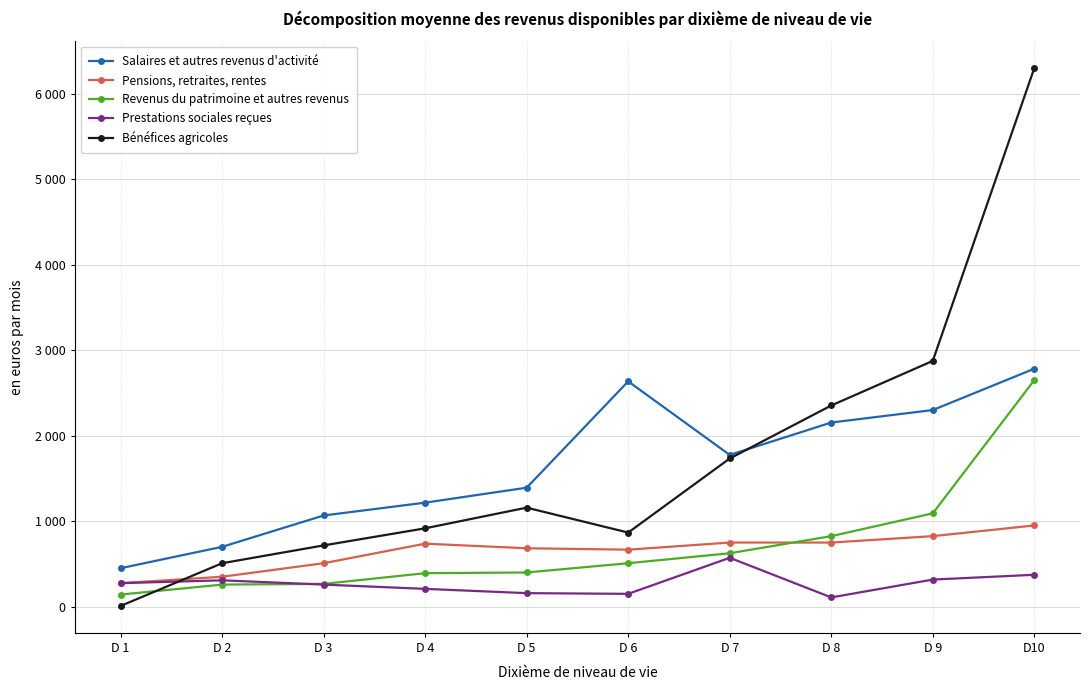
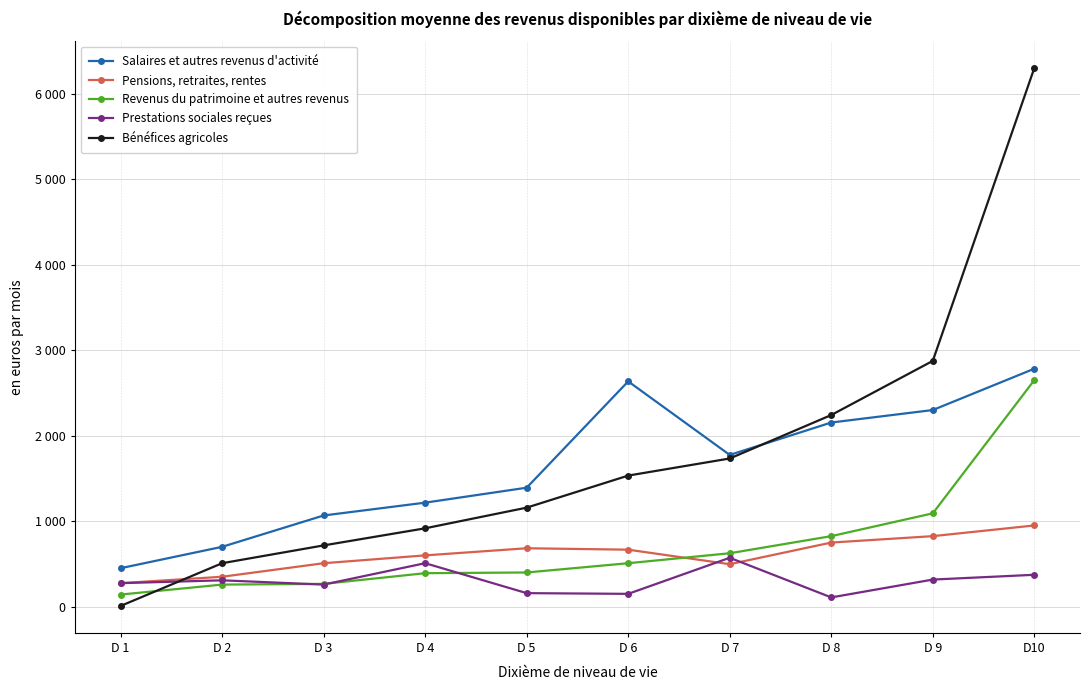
Pensions, retraites, rentes, D 4: 700 -> 600
Prestations sociales reçues, D 4: 200 -> 500
Bénéfices agricoles, D 6: 900 -> 1500
Pensions, retraites, rentes, D 7: 800 -> 500
Bénéfices agricoles, D 8: 2400 -> 2200
